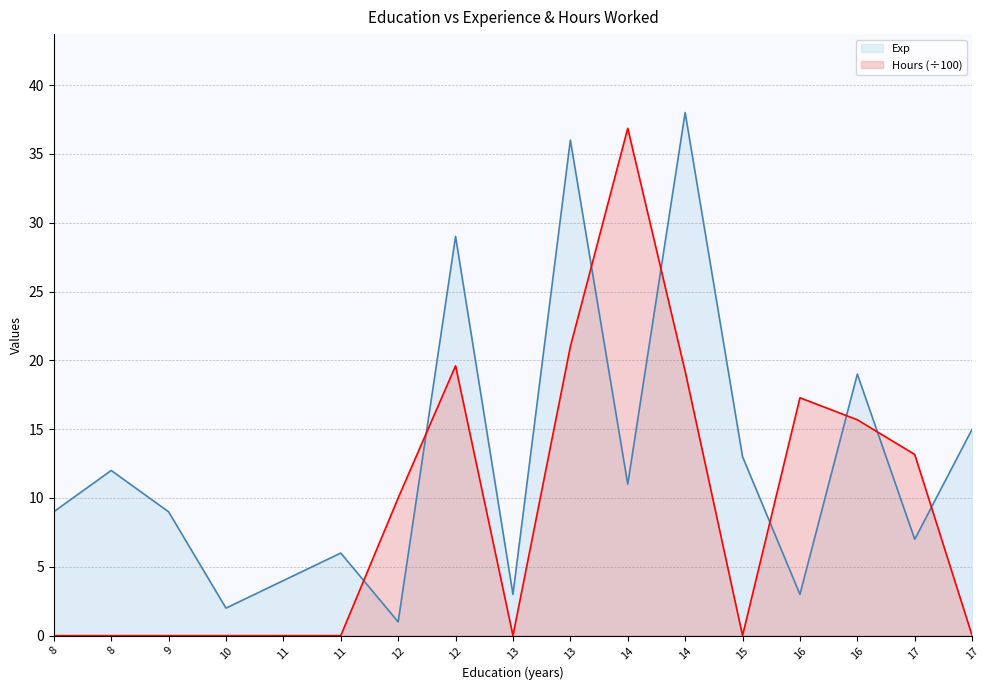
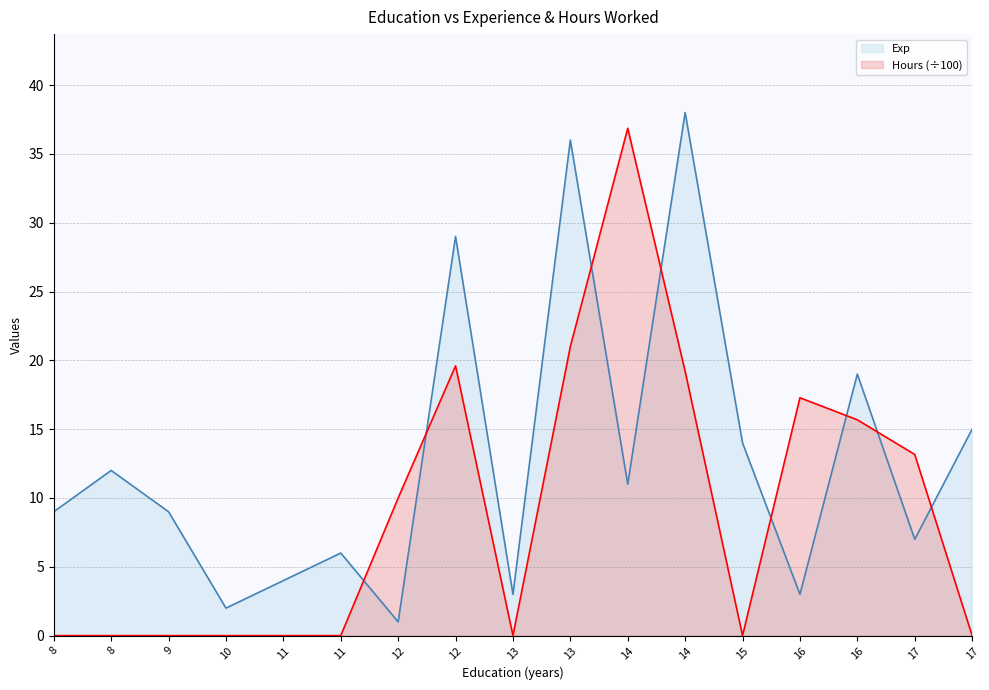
Exp, 15: 13 -> 14
